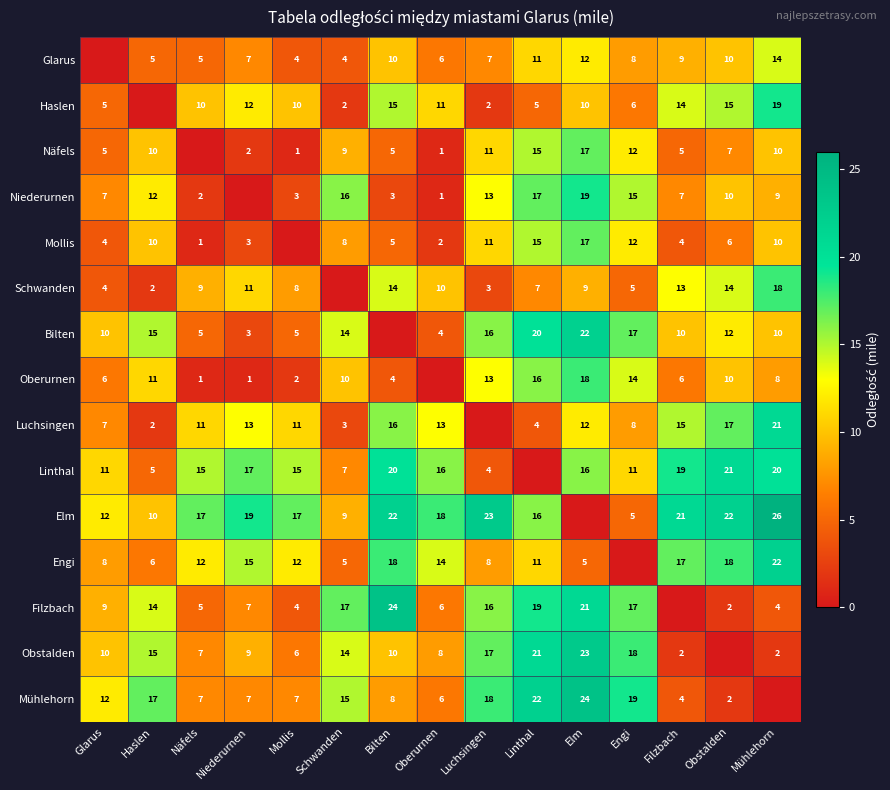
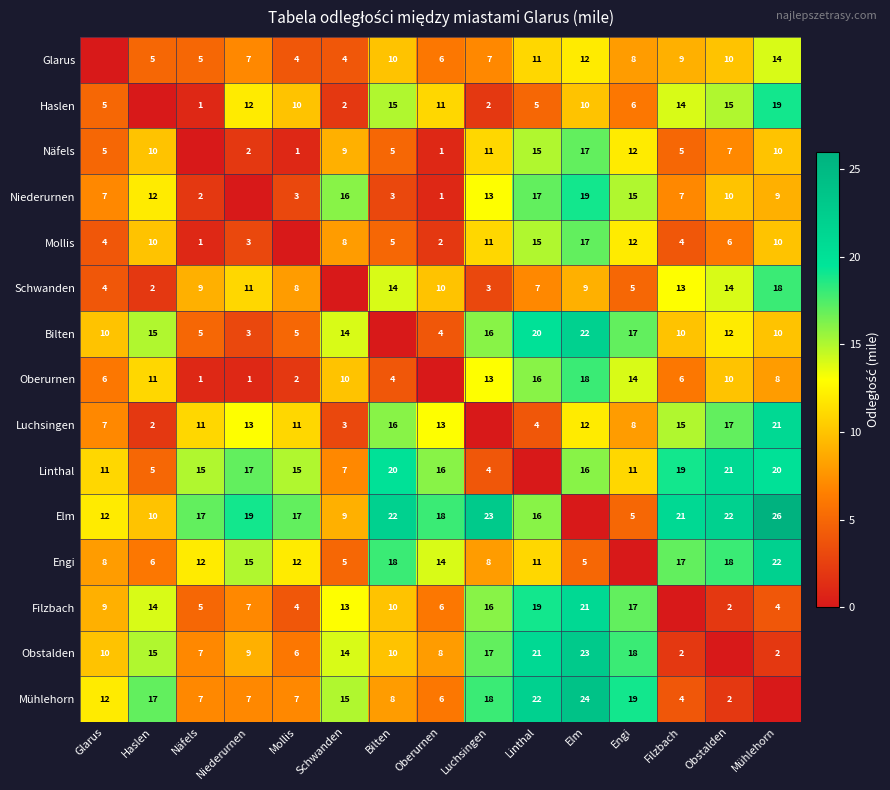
Haslen, Näfels: 10 -> 1
Filzbach, Schwanden: 17 -> 13
Filzbach, Bilten: 24 -> 10
